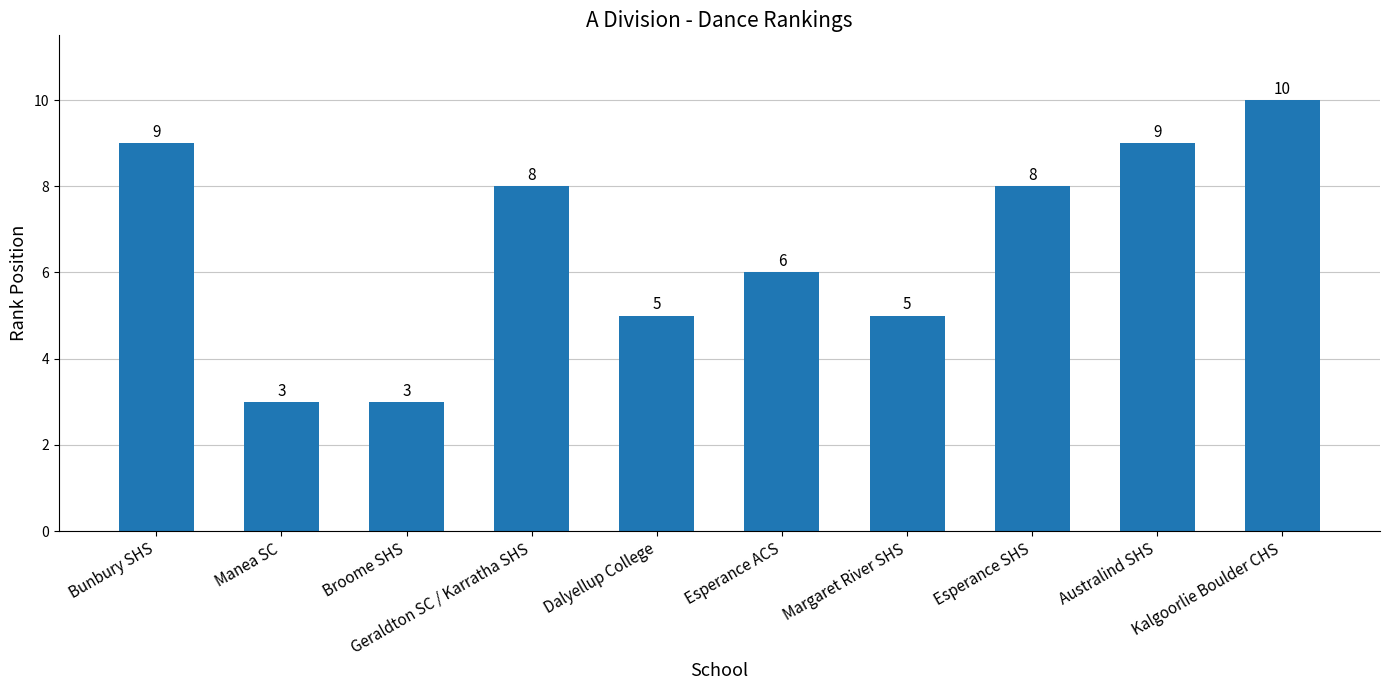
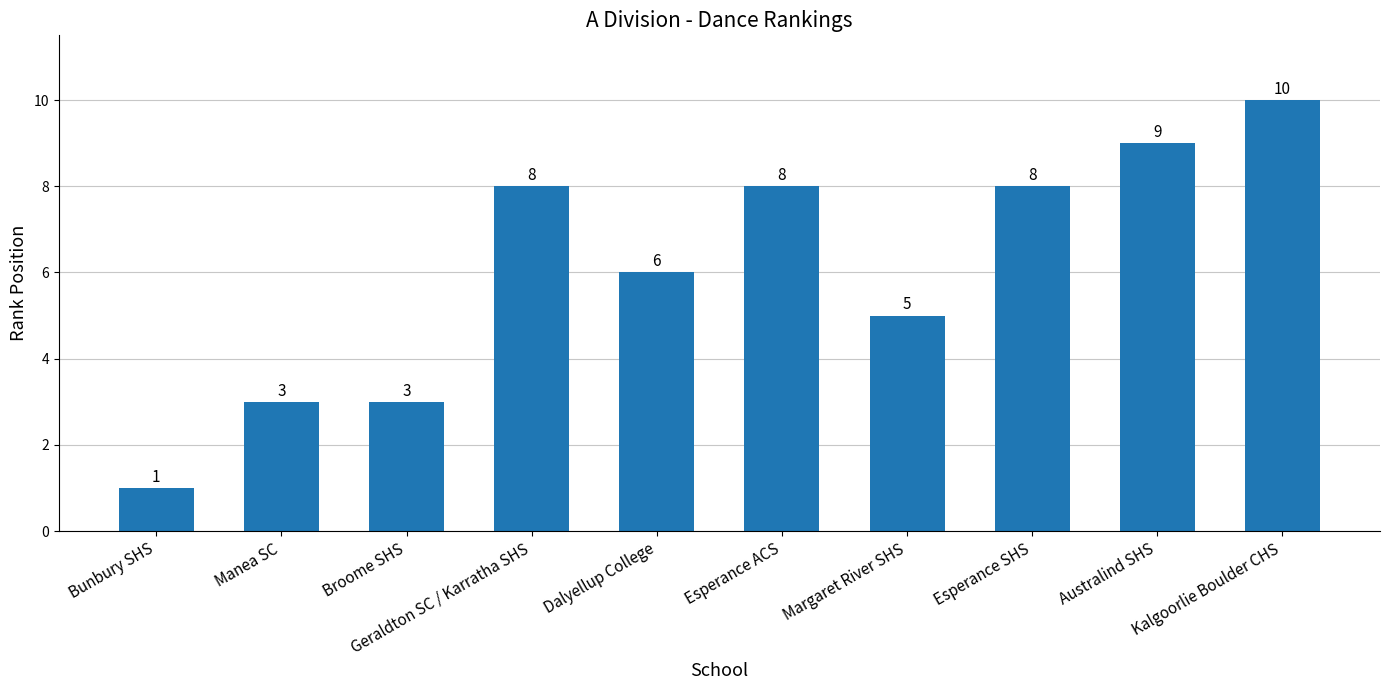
Bunbury SHS: 9 -> 1
Dalyellup College: 5 -> 6
Esperance ACS: 6 -> 8
